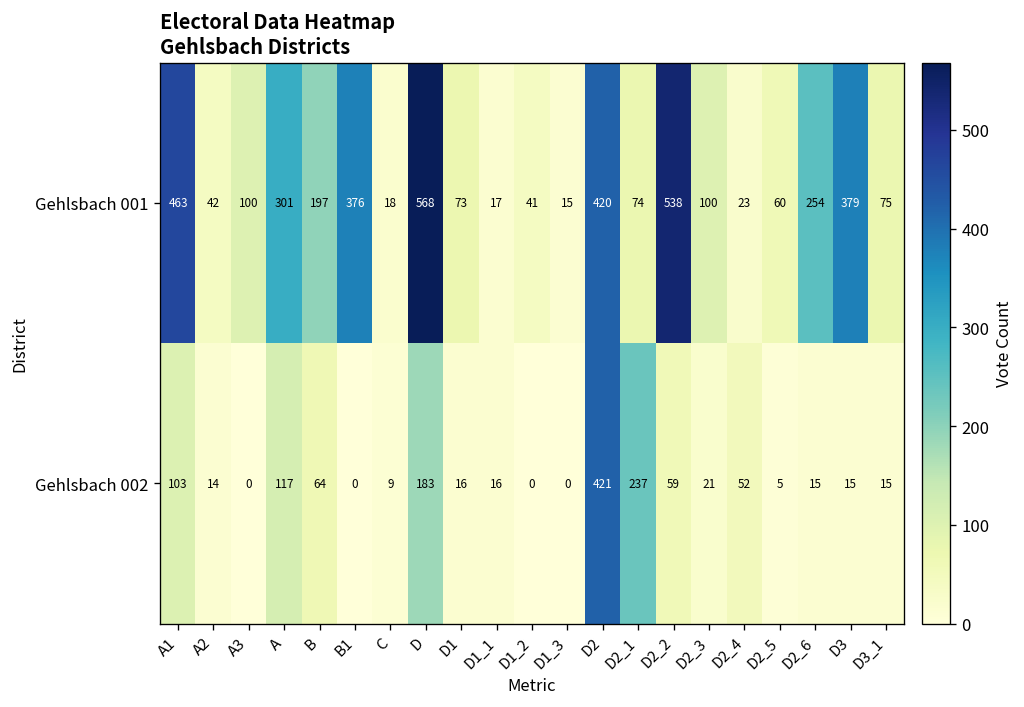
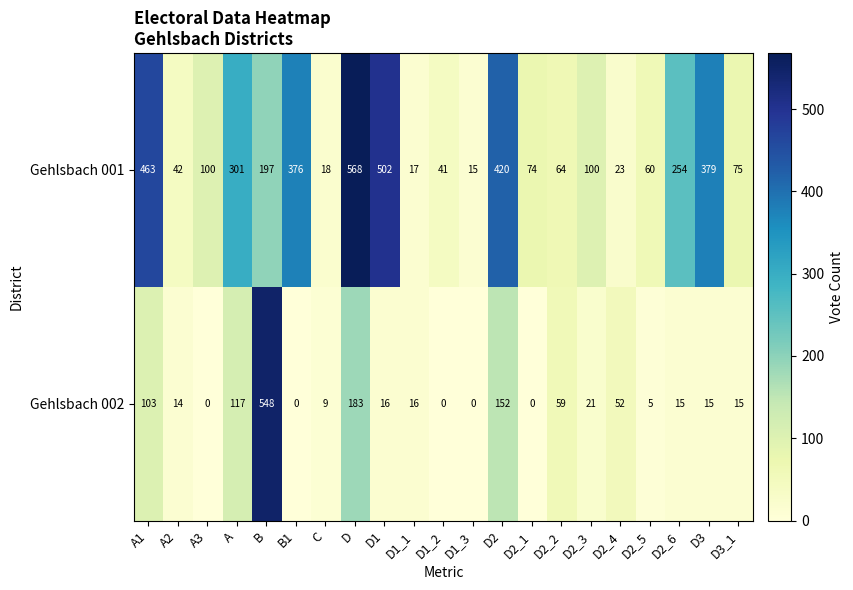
Gehlsbach 001, D1: 73 -> 502
Gehlsbach 001, D2_2: 538 -> 64
Gehlsbach 002, B: 64 -> 548
Gehlsbach 002, D2: 421 -> 152
Gehlsbach 002, D2_1: 237 -> 0
